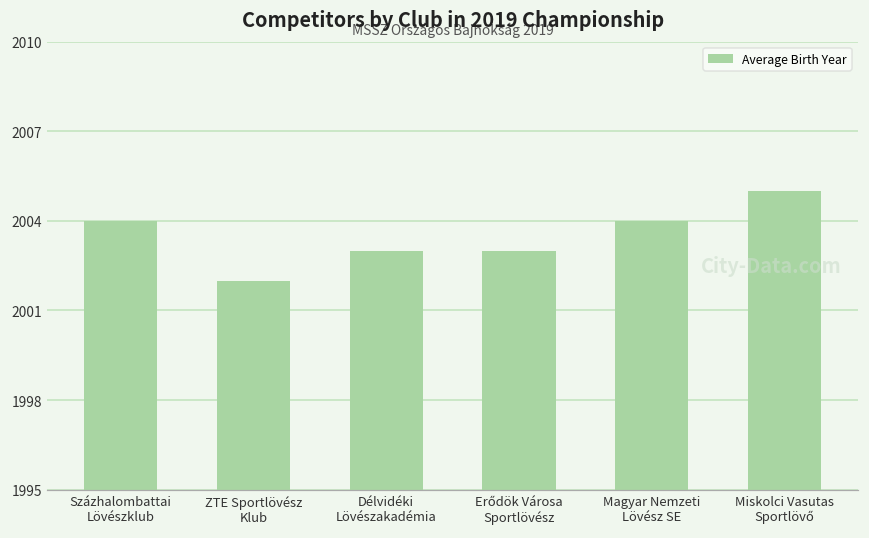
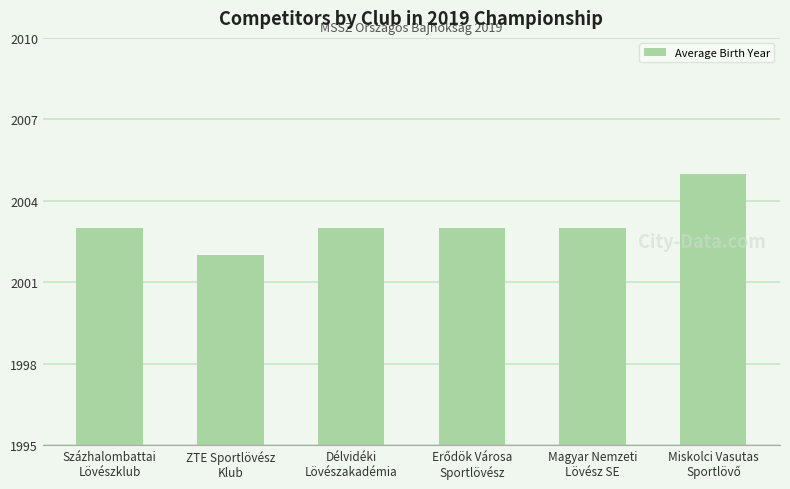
Százhalombattai Lövészklub: 2004 -> 2003
Magyar Nemzeti Lövész SE: 2004 -> 2003
